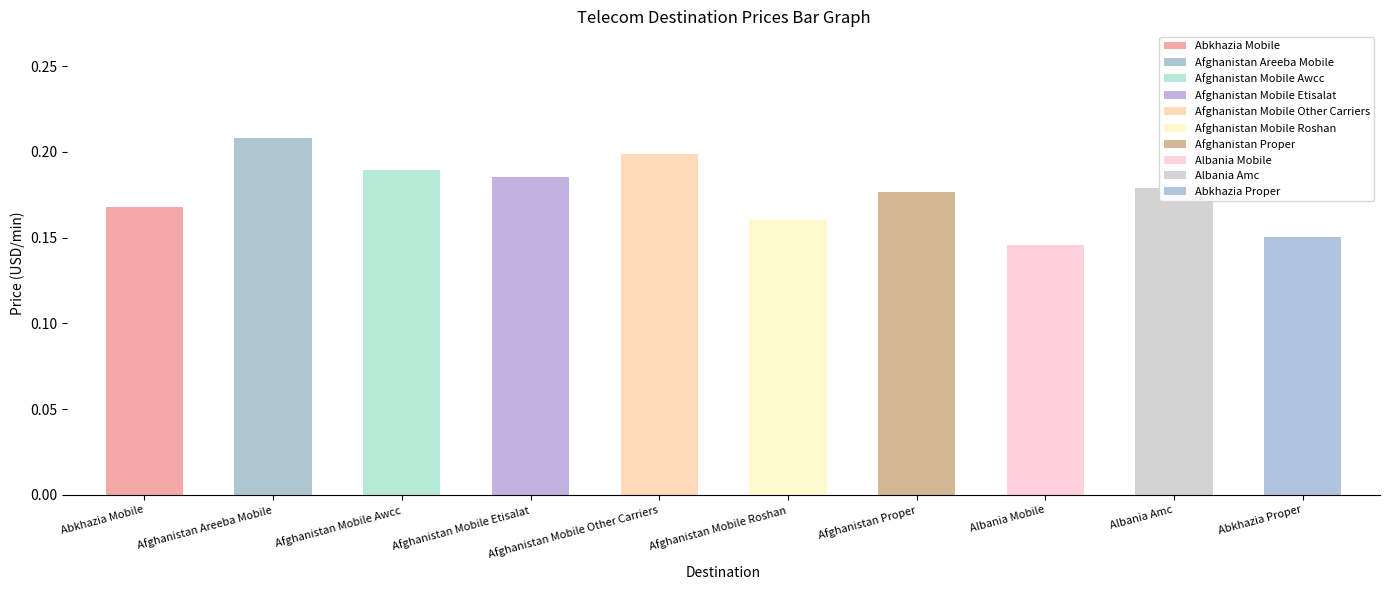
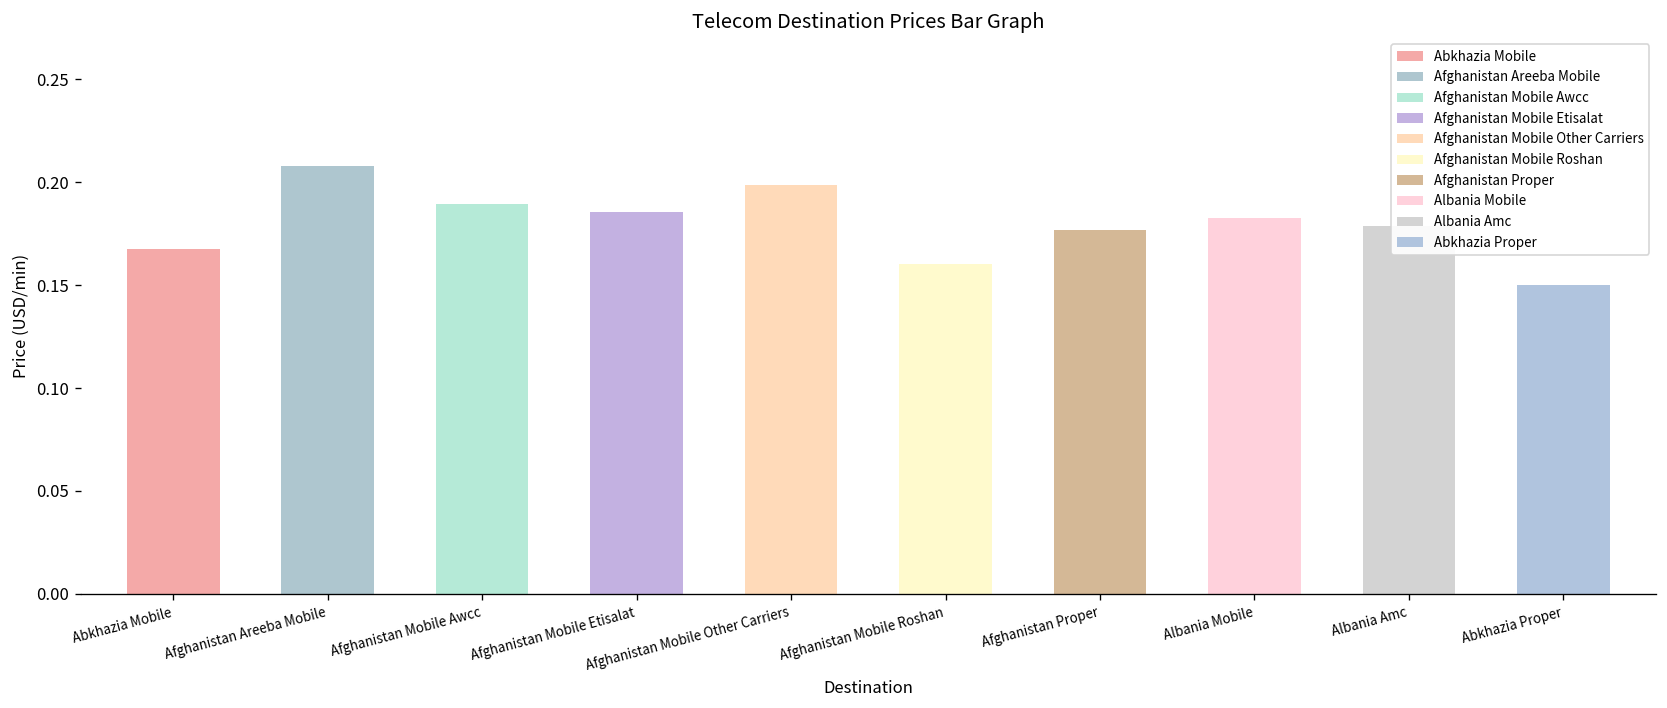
Albania Mobile: 0.145 -> 0.183
